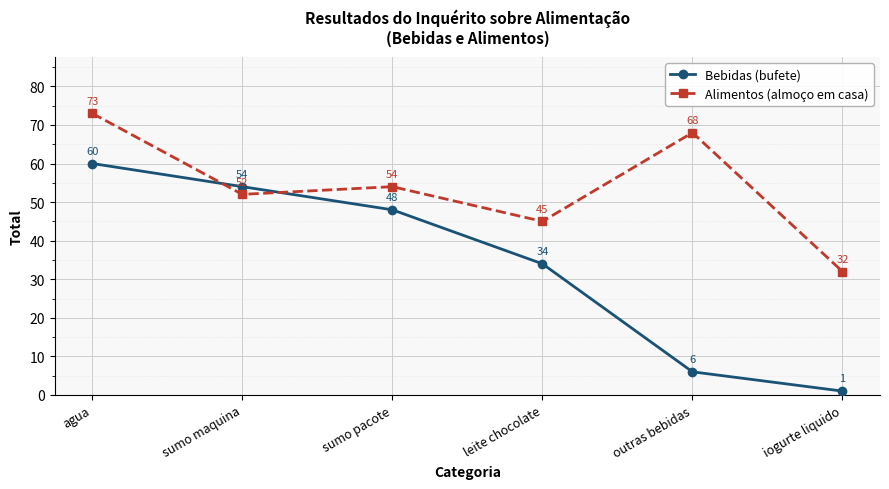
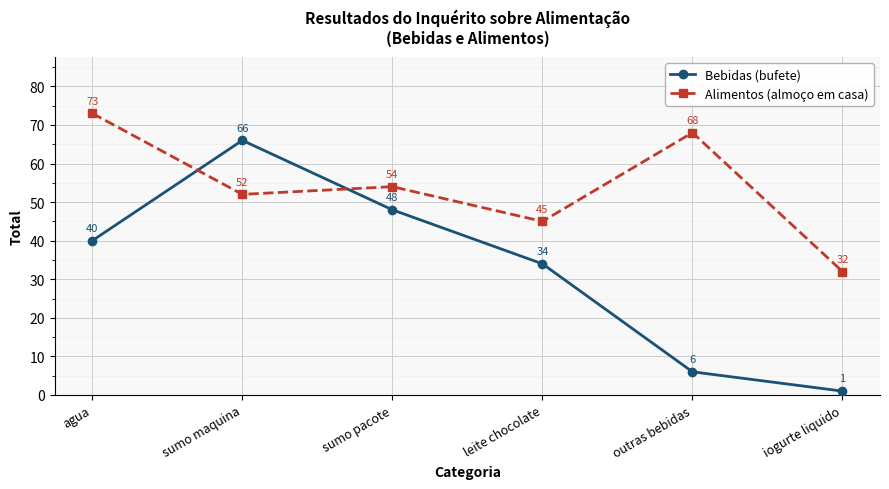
Bebidas (bufete), agua: 60 -> 40
Bebidas (bufete), sumo maquina: 54 -> 66
